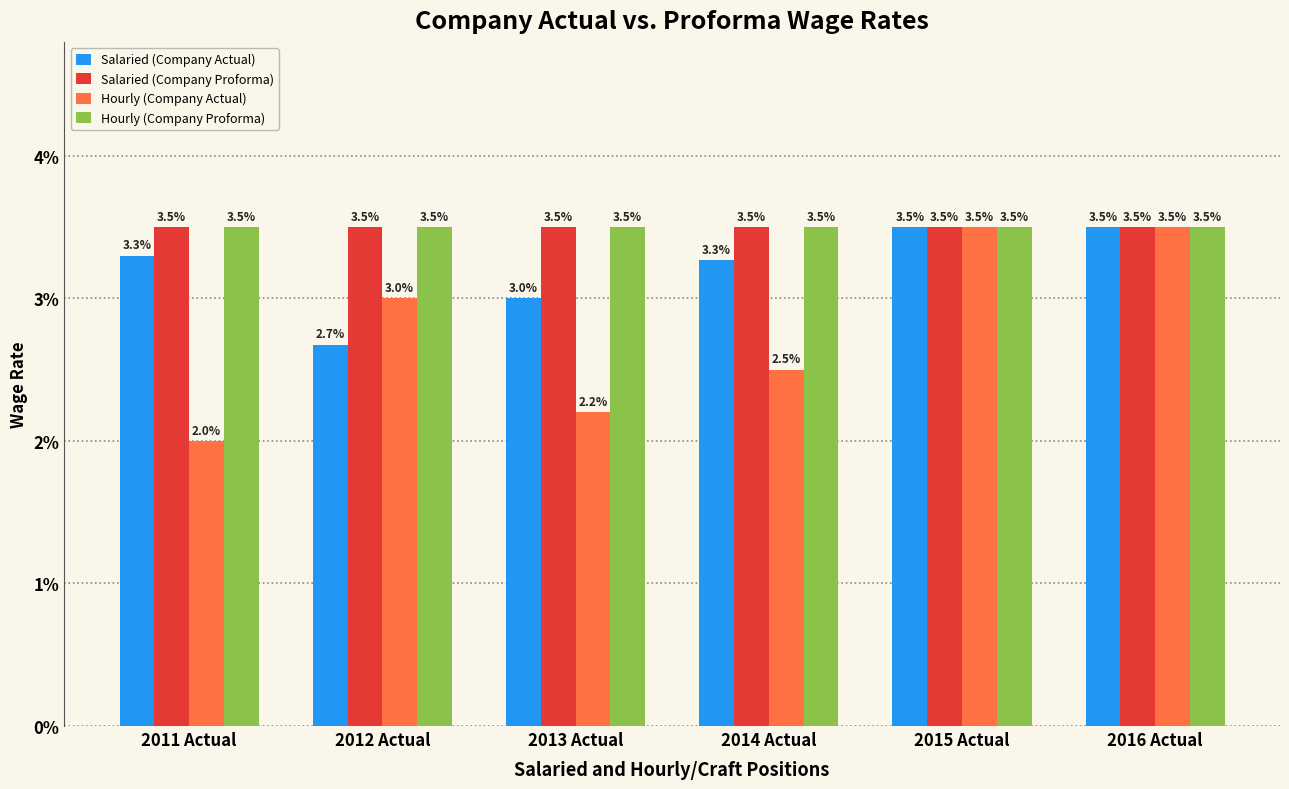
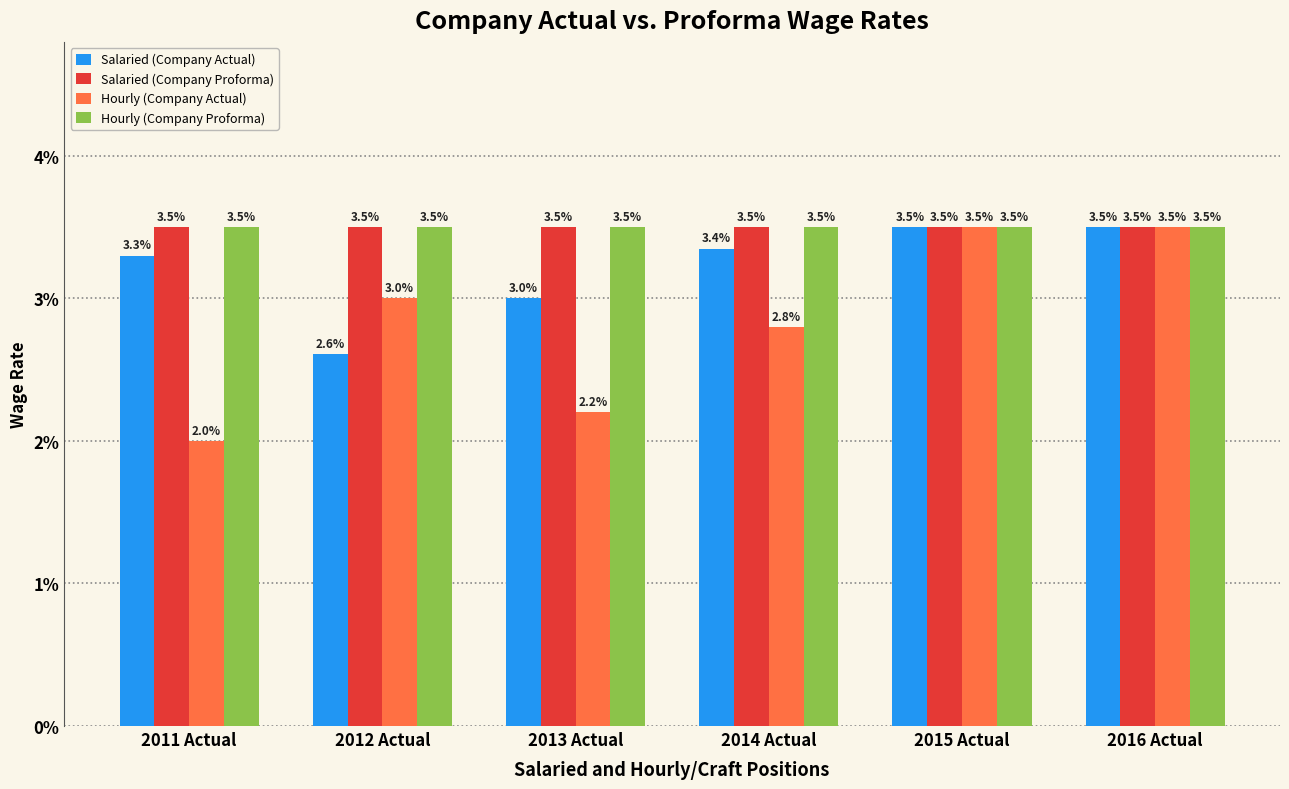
Salaried (Company Actual), 2012 Actual: 2.7% -> 2.6%
Salaried (Company Actual), 2014 Actual: 3.3% -> 3.4%
Hourly (Company Actual), 2014 Actual: 2.5% -> 2.8%
